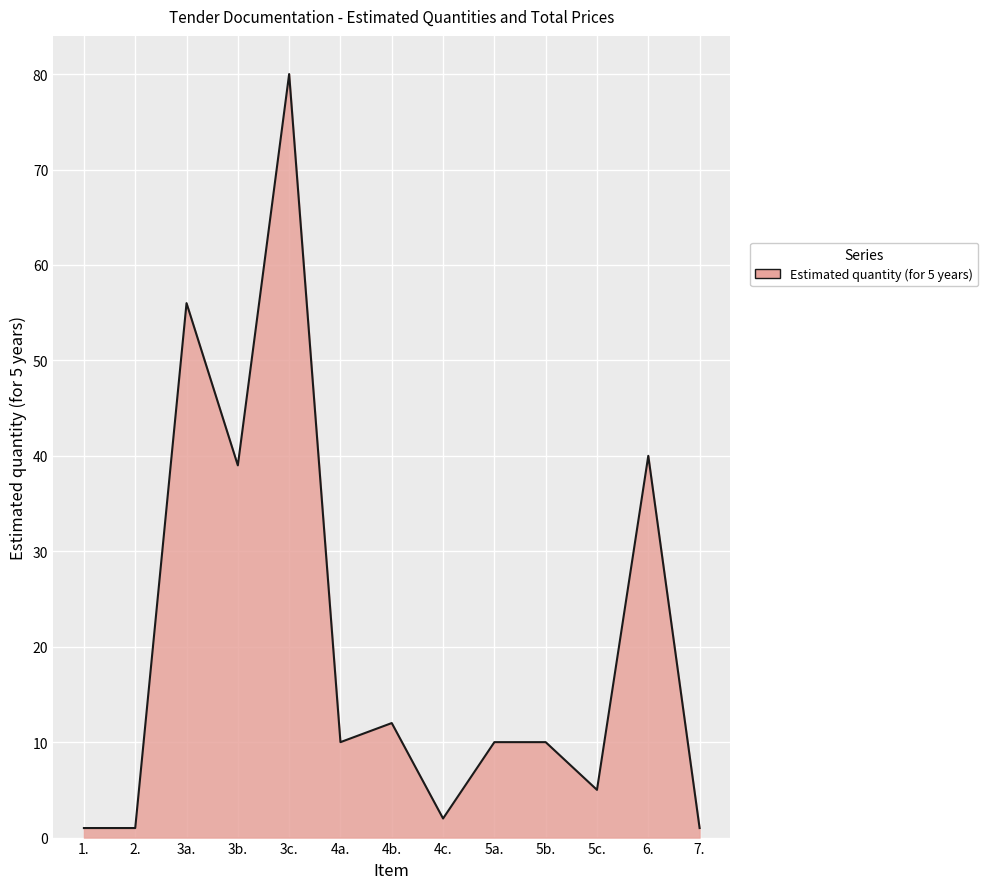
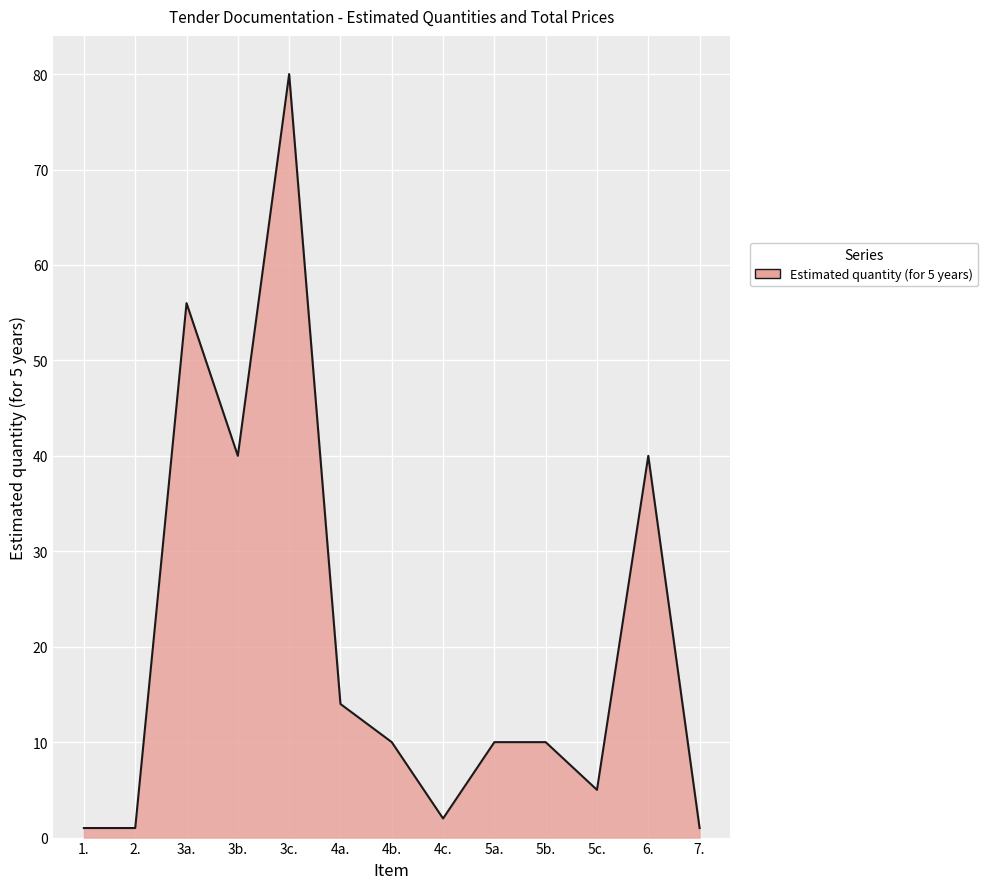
3b.: 39 -> 40
4a.: 10 -> 14
4b.: 12 -> 10
